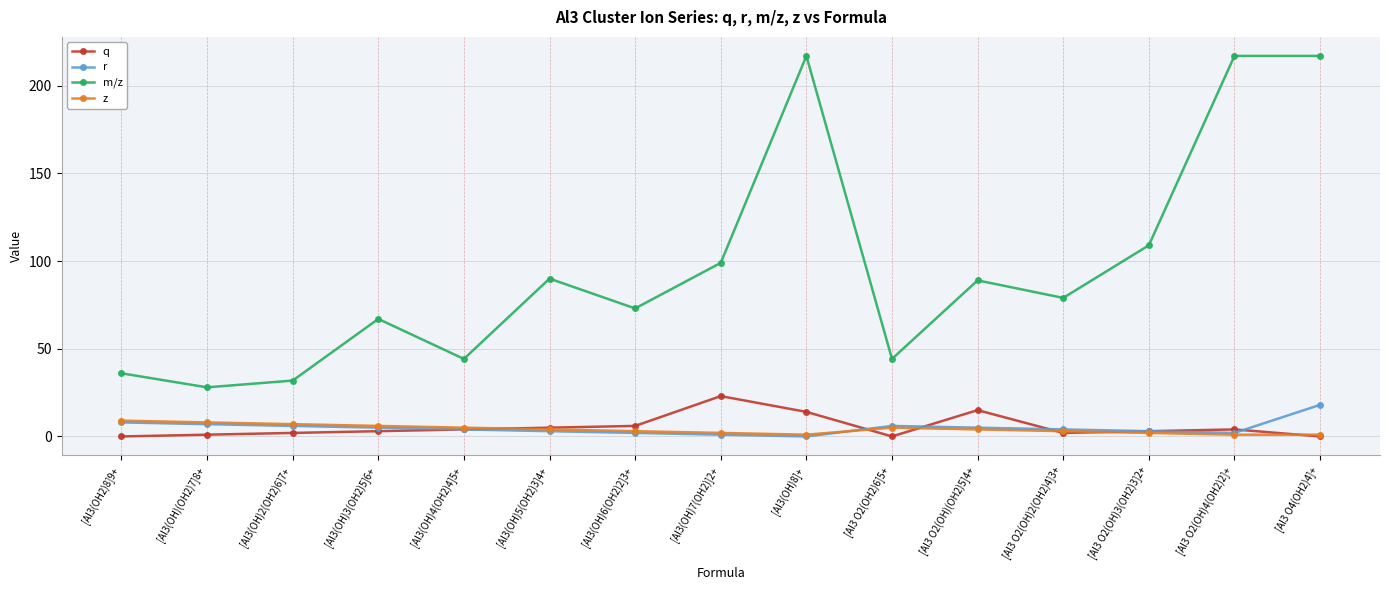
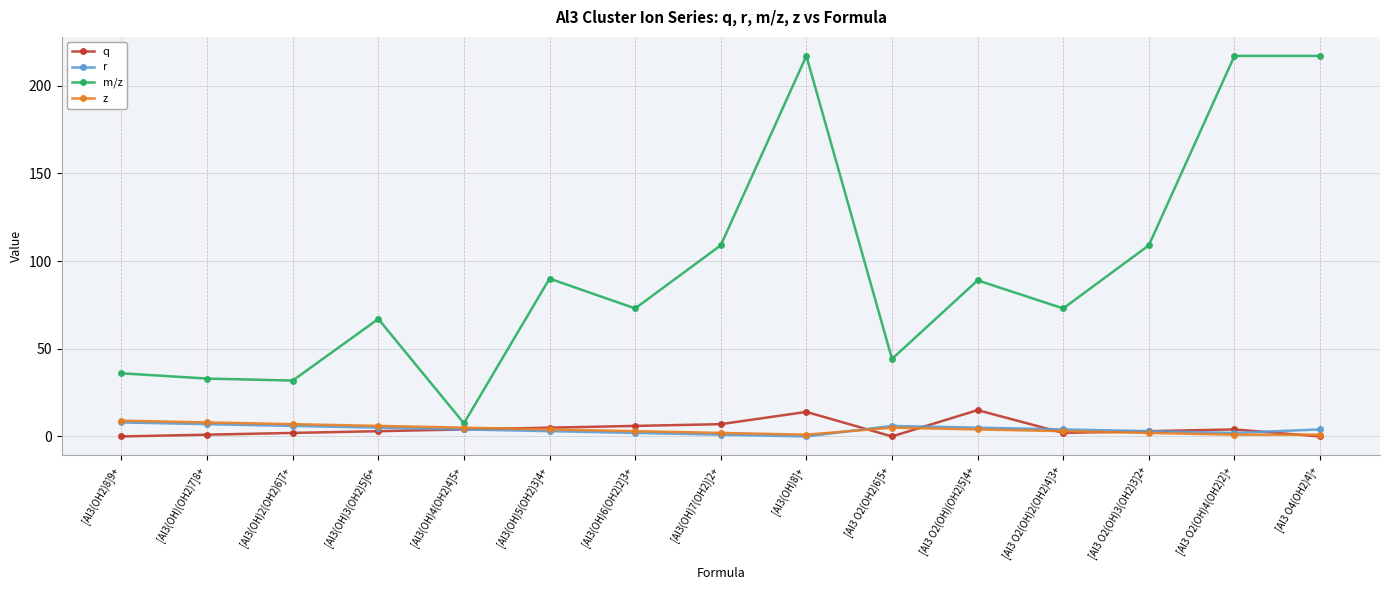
m/z, [Al3(OH)(OH2)7]8+: 28 -> 33
m/z, [Al3(OH)4(OH2)4]5+: 44 -> 8
q, [Al3(OH)7(OH2)]2+: 23 -> 7
m/z, [Al3(OH)7(OH2)]2+: 99 -> 109
m/z, [Al3 O2(OH)2(OH2)4]3+: 79 -> 73
r, [Al3 O4(OH2)4]+: 18 -> 4
